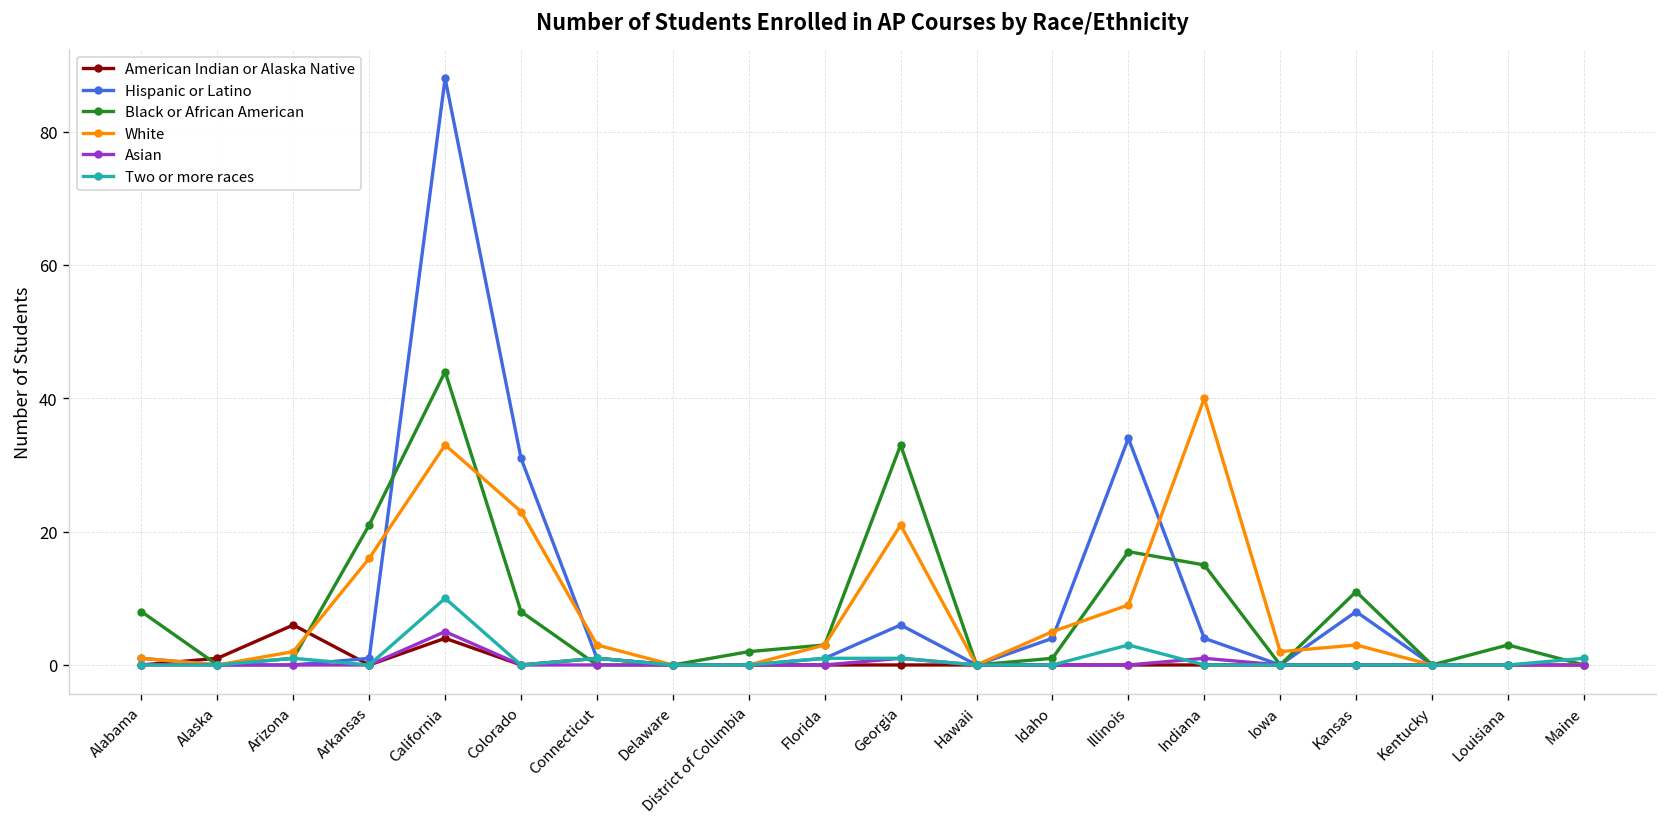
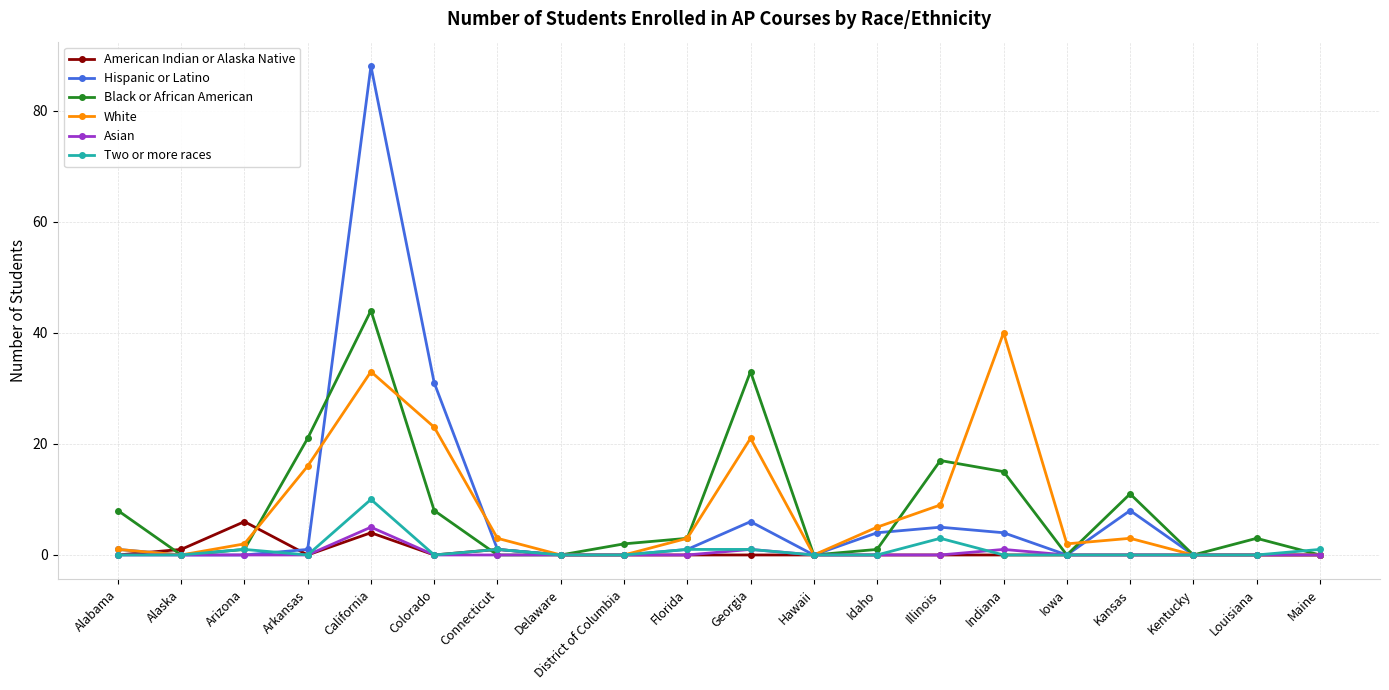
Hispanic or Latino, Illinois: 34 -> 5
